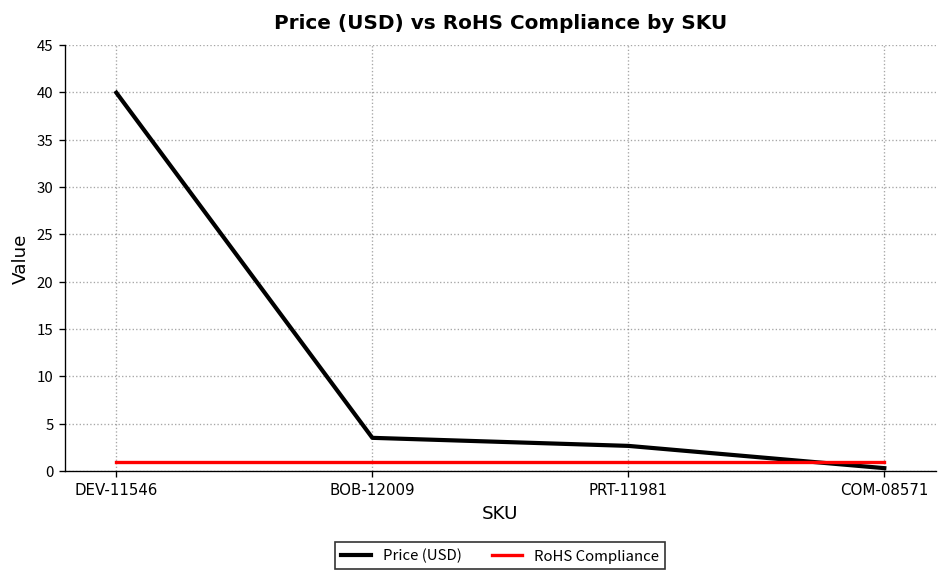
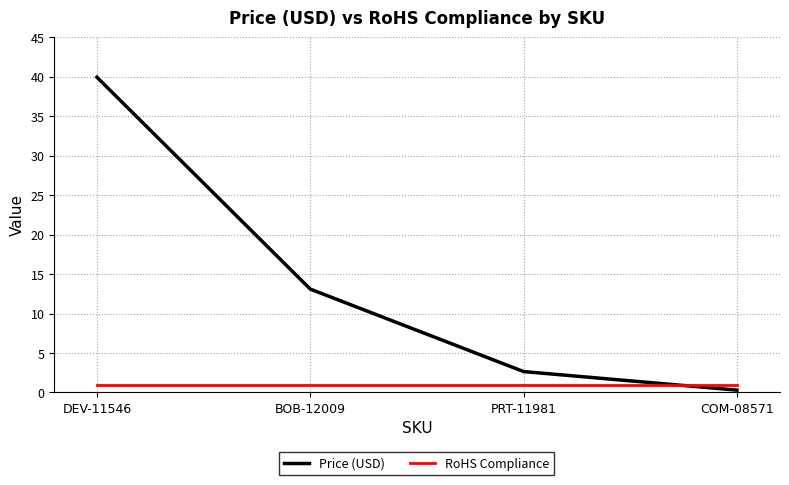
Price (USD), BOB-12009: 4 -> 13
